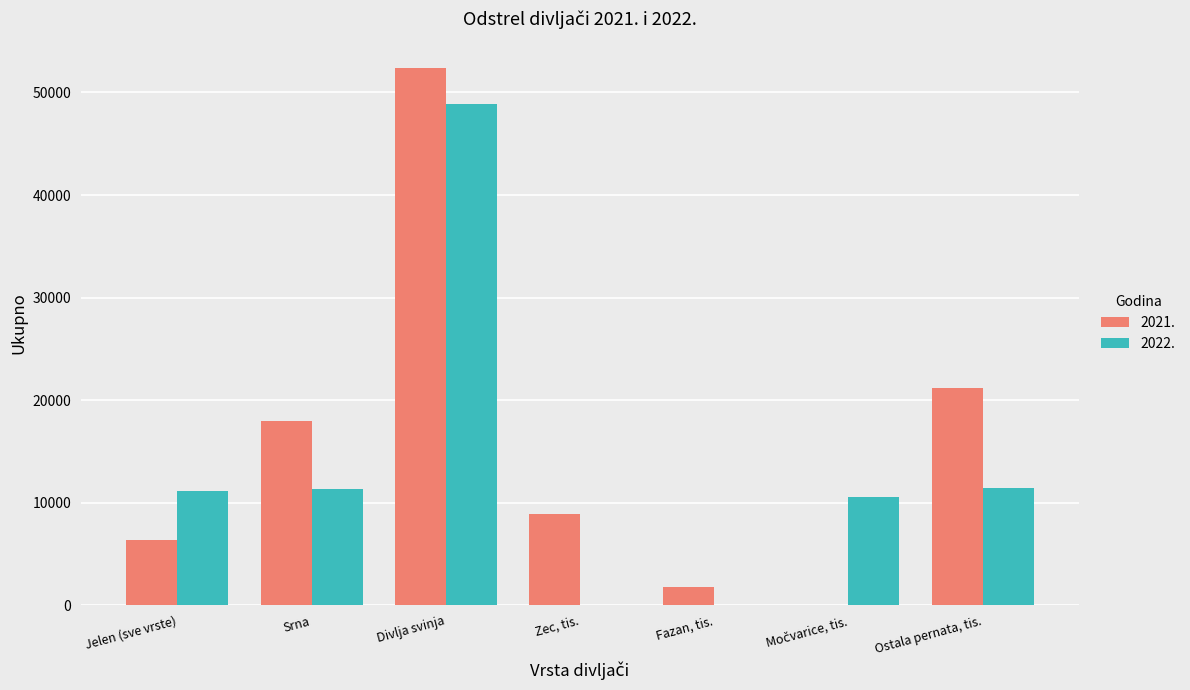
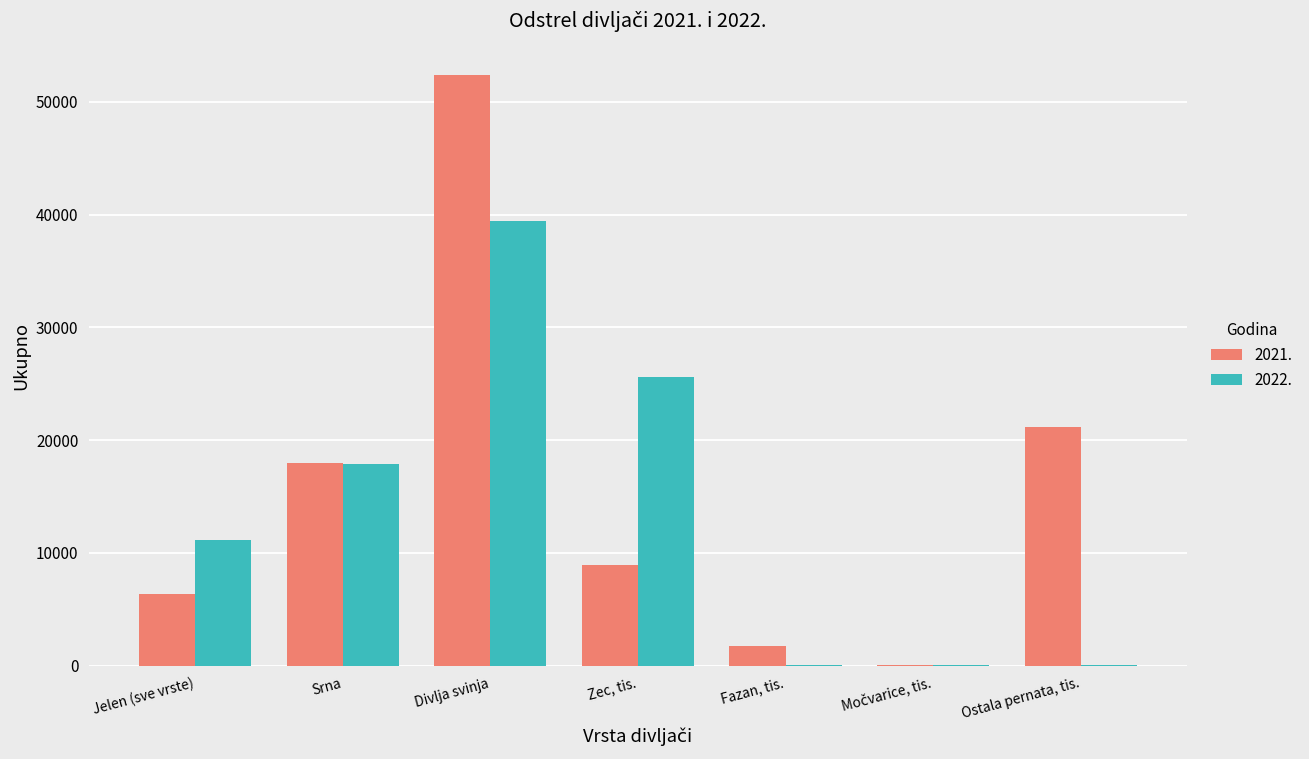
2022., Srna: 11300 -> 17900
2022., Divlja svinja: 48900 -> 39500
2022., Zec, tis.: 0 -> 25600
2022., Močvarice, tis.: 10500 -> 100
2022., Ostala pernata, tis.: 11500 -> 100
